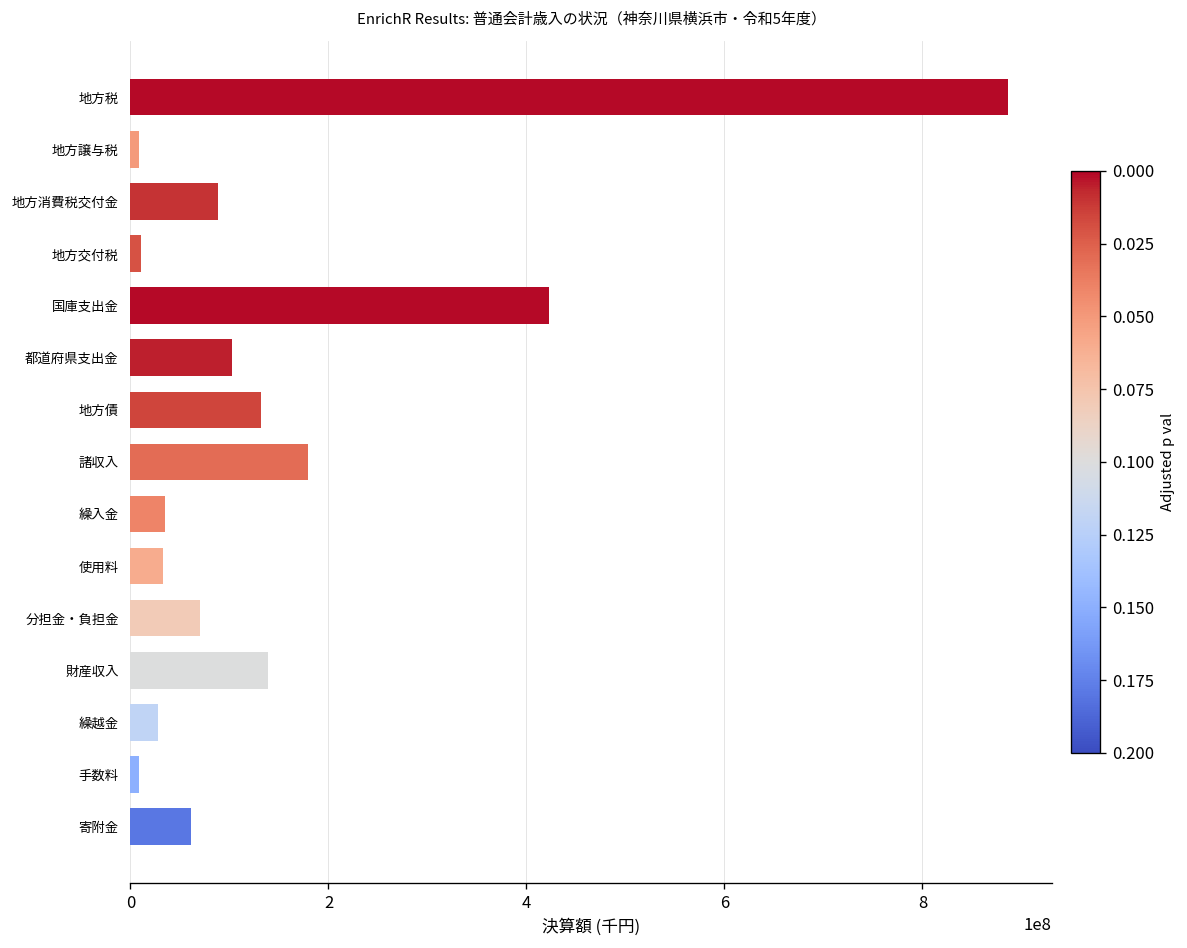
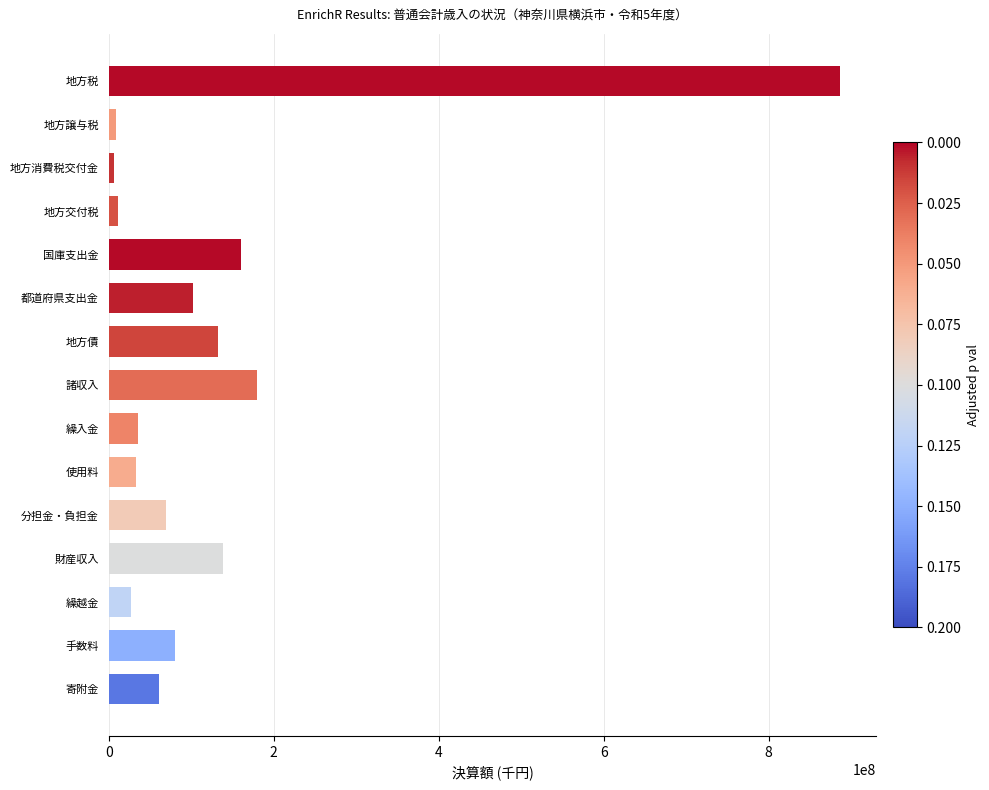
地方消費税交付金: 90000000 -> 10000000
国庫支出金: 420000000 -> 160000000
手数料: 10000000 -> 80000000
